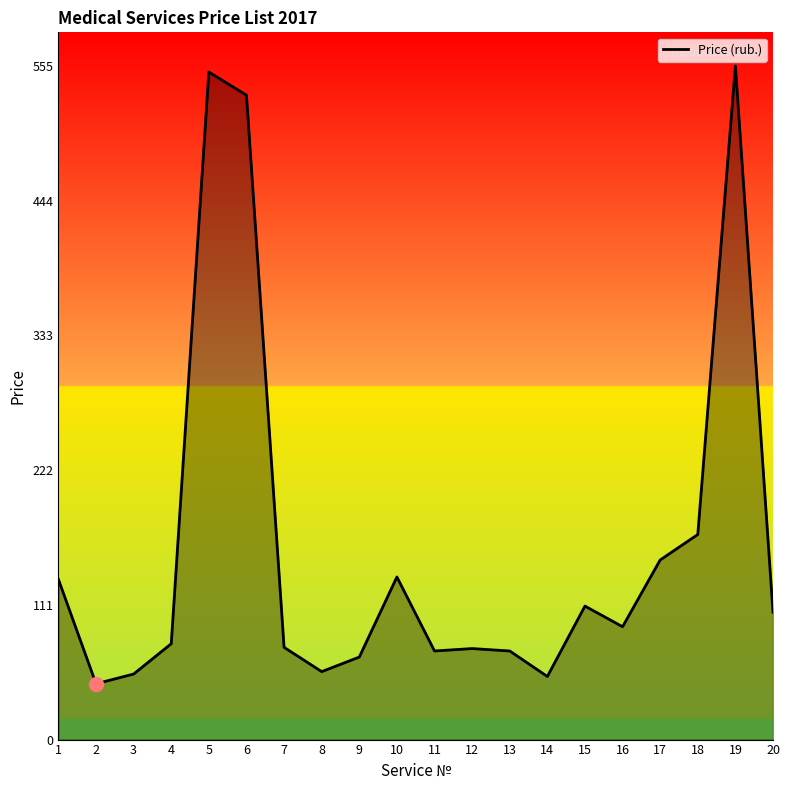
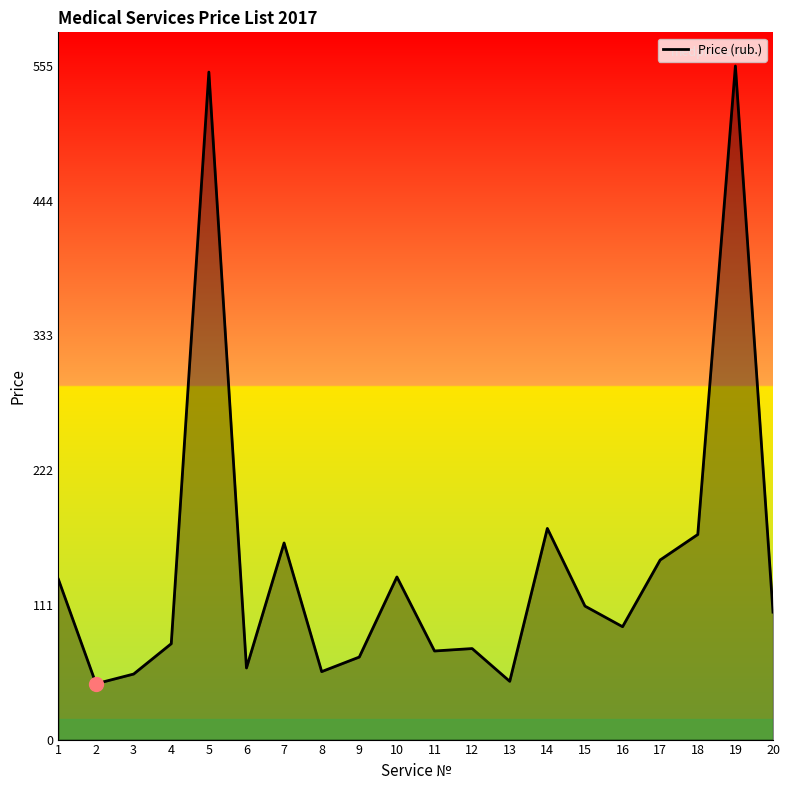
Price (rub.), 6: 531 -> 59
Price (rub.), 7: 76 -> 162
Price (rub.), 13: 73 -> 48
Price (rub.), 14: 52 -> 174
